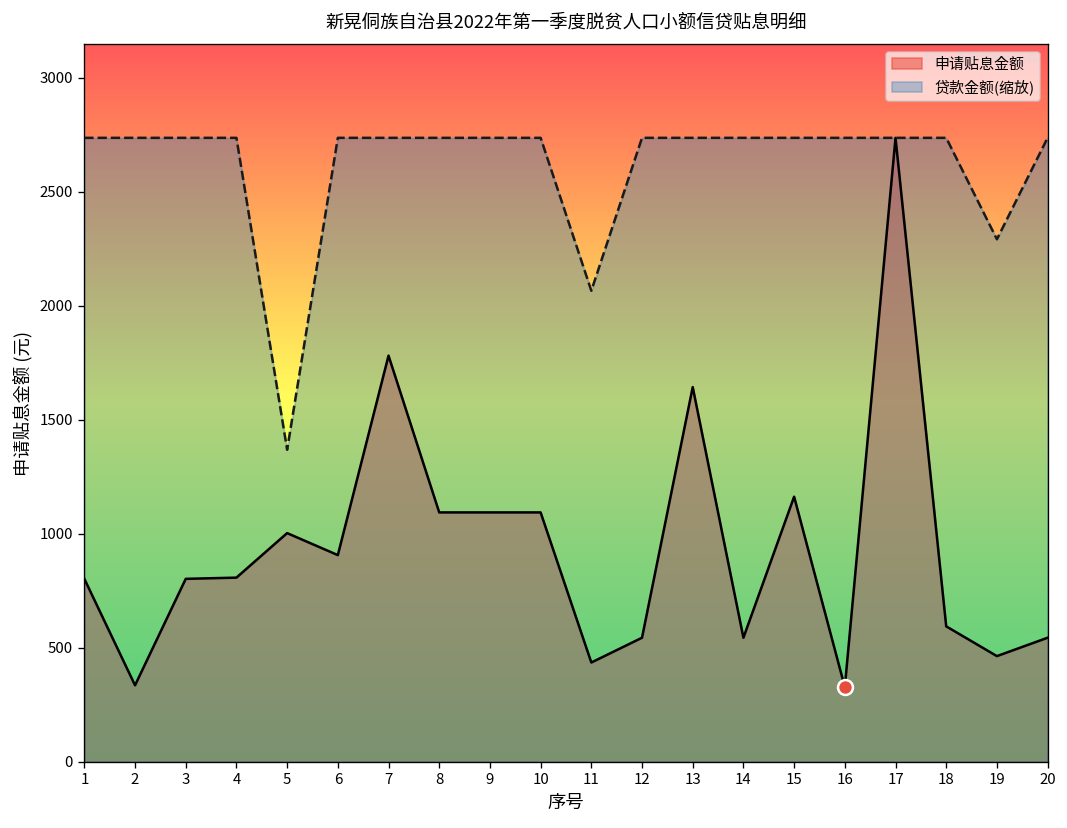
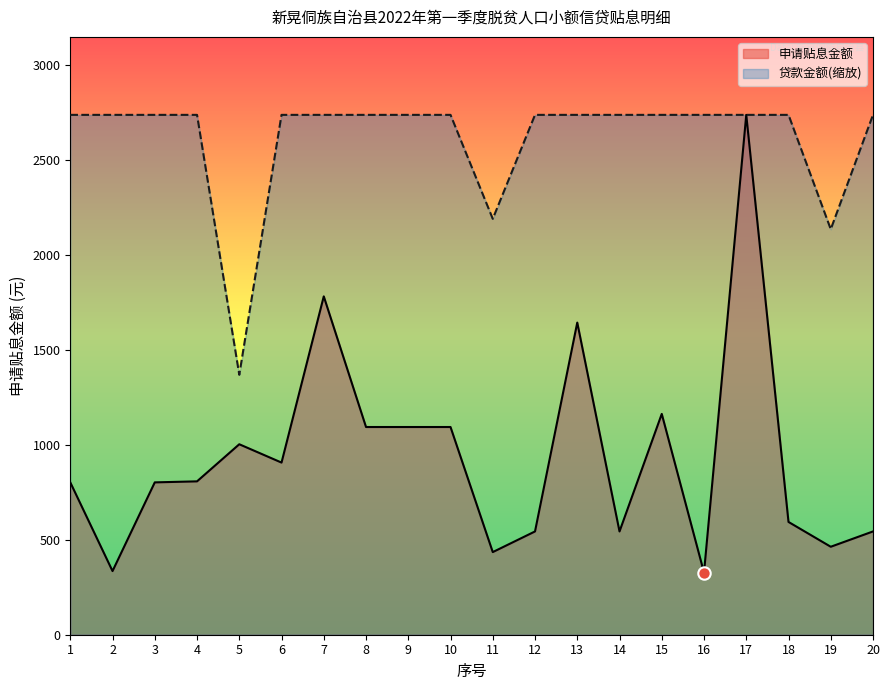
贷款金额(缩放), 11: 2070 -> 2190
贷款金额(缩放), 19: 2290 -> 2130
